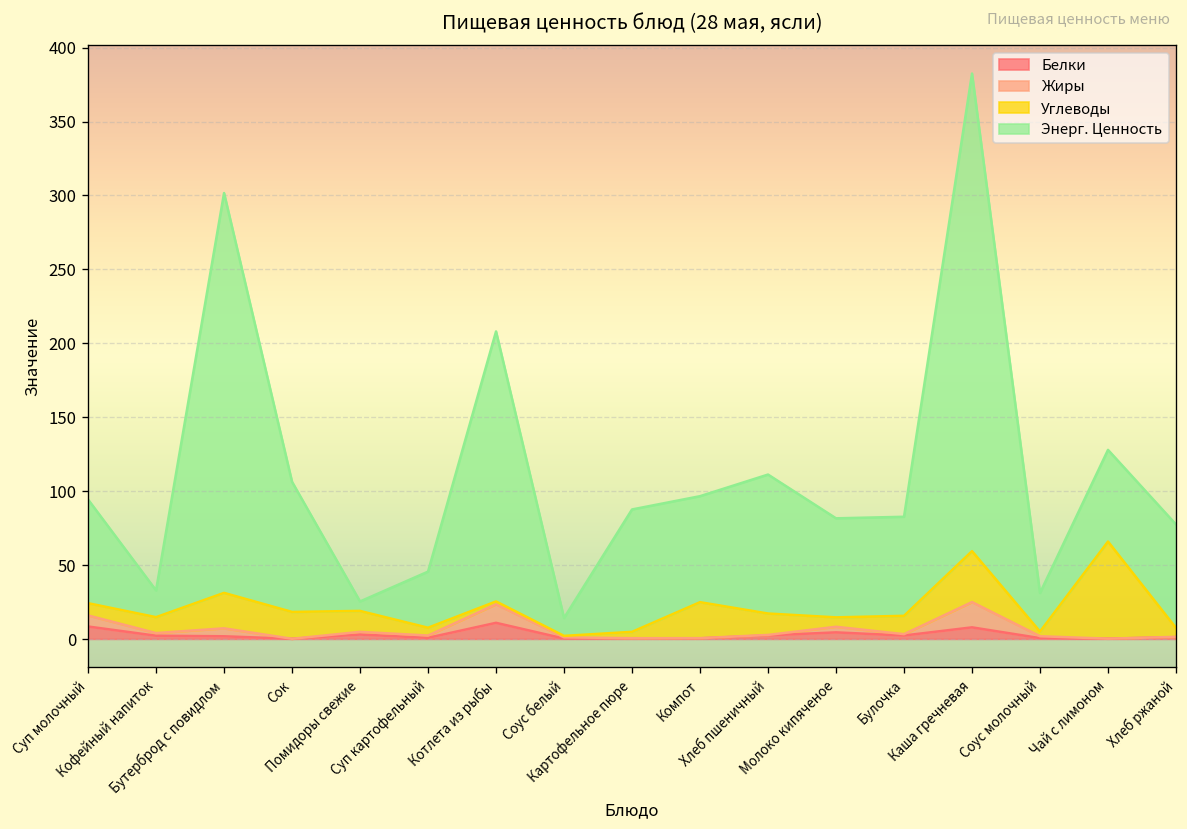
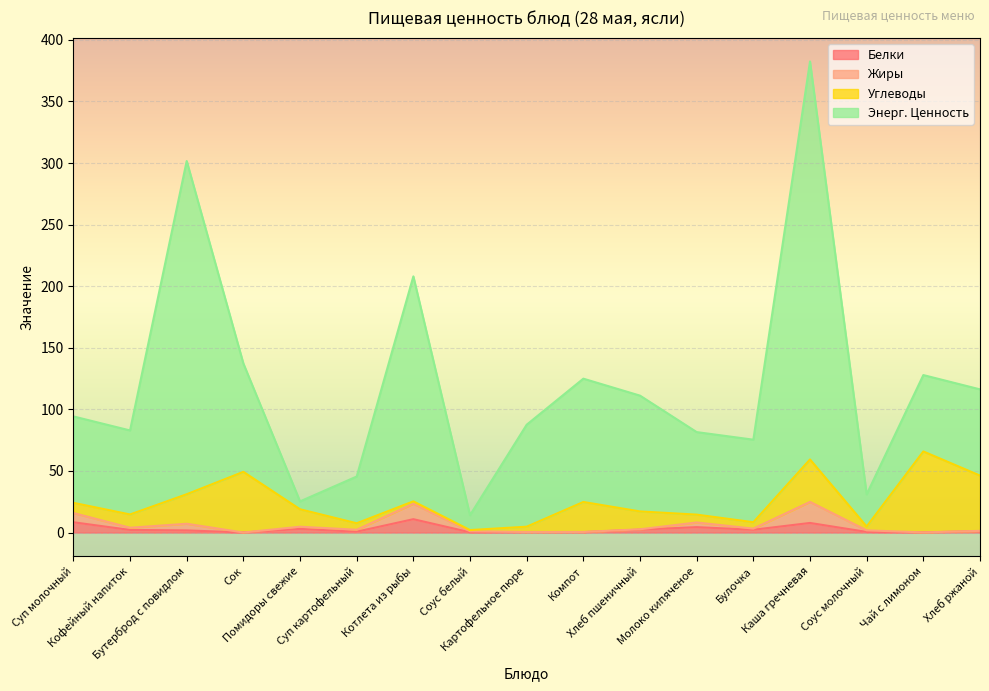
Энерг. Ценность, Кофейный напиток: 18 -> 68
Углеводы, Сок: 18 -> 49
Энерг. Ценность, Компот: 72 -> 100
Углеводы, Булочка: 12 -> 5
Углеводы, Хлеб ржаной: 6 -> 45
